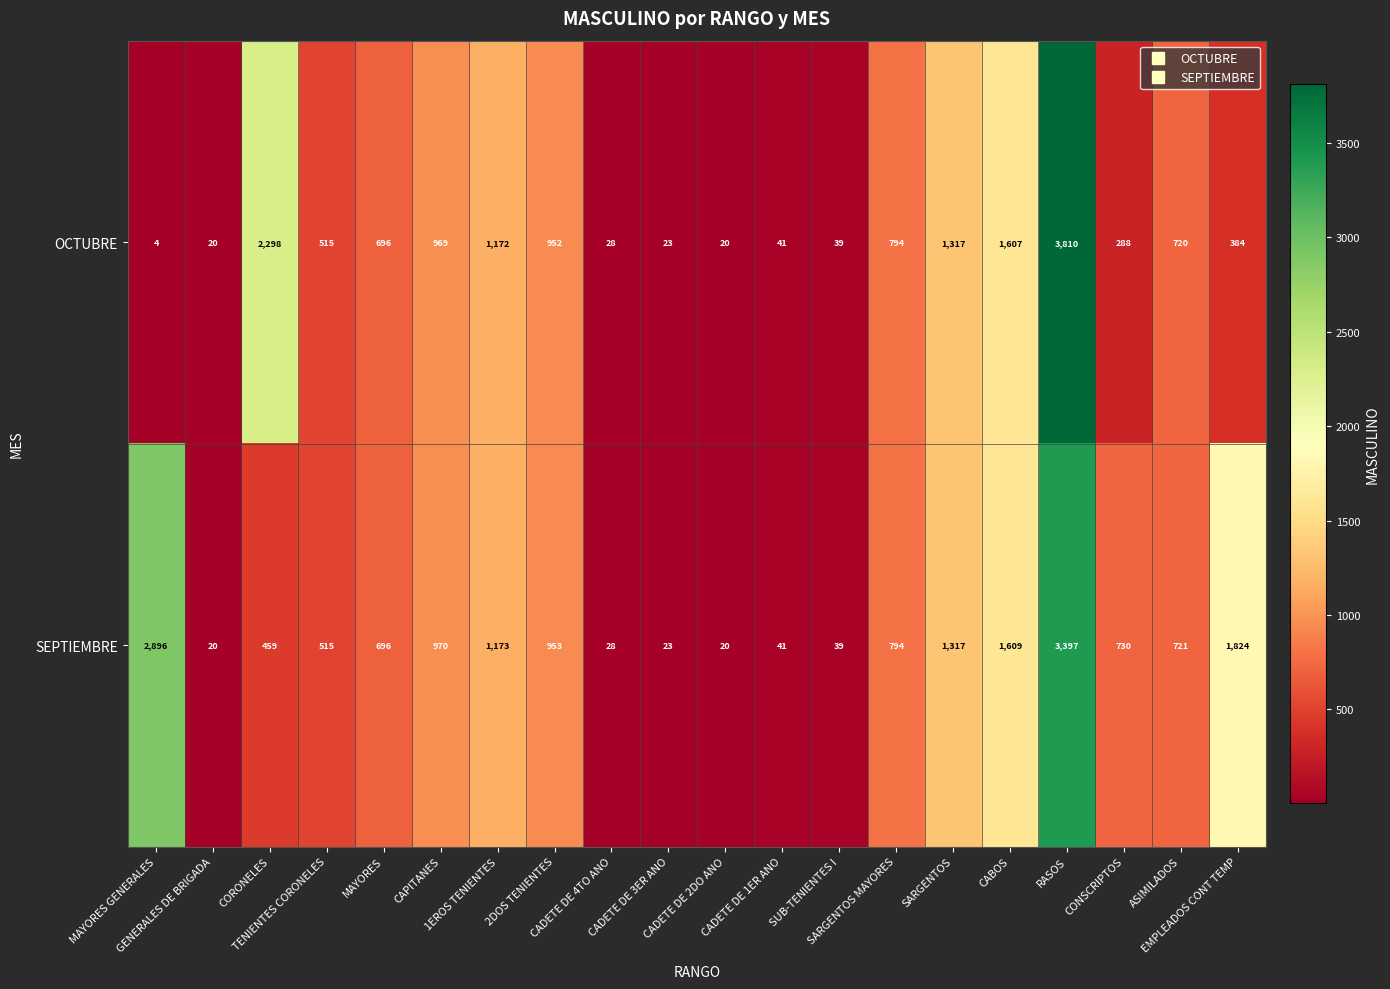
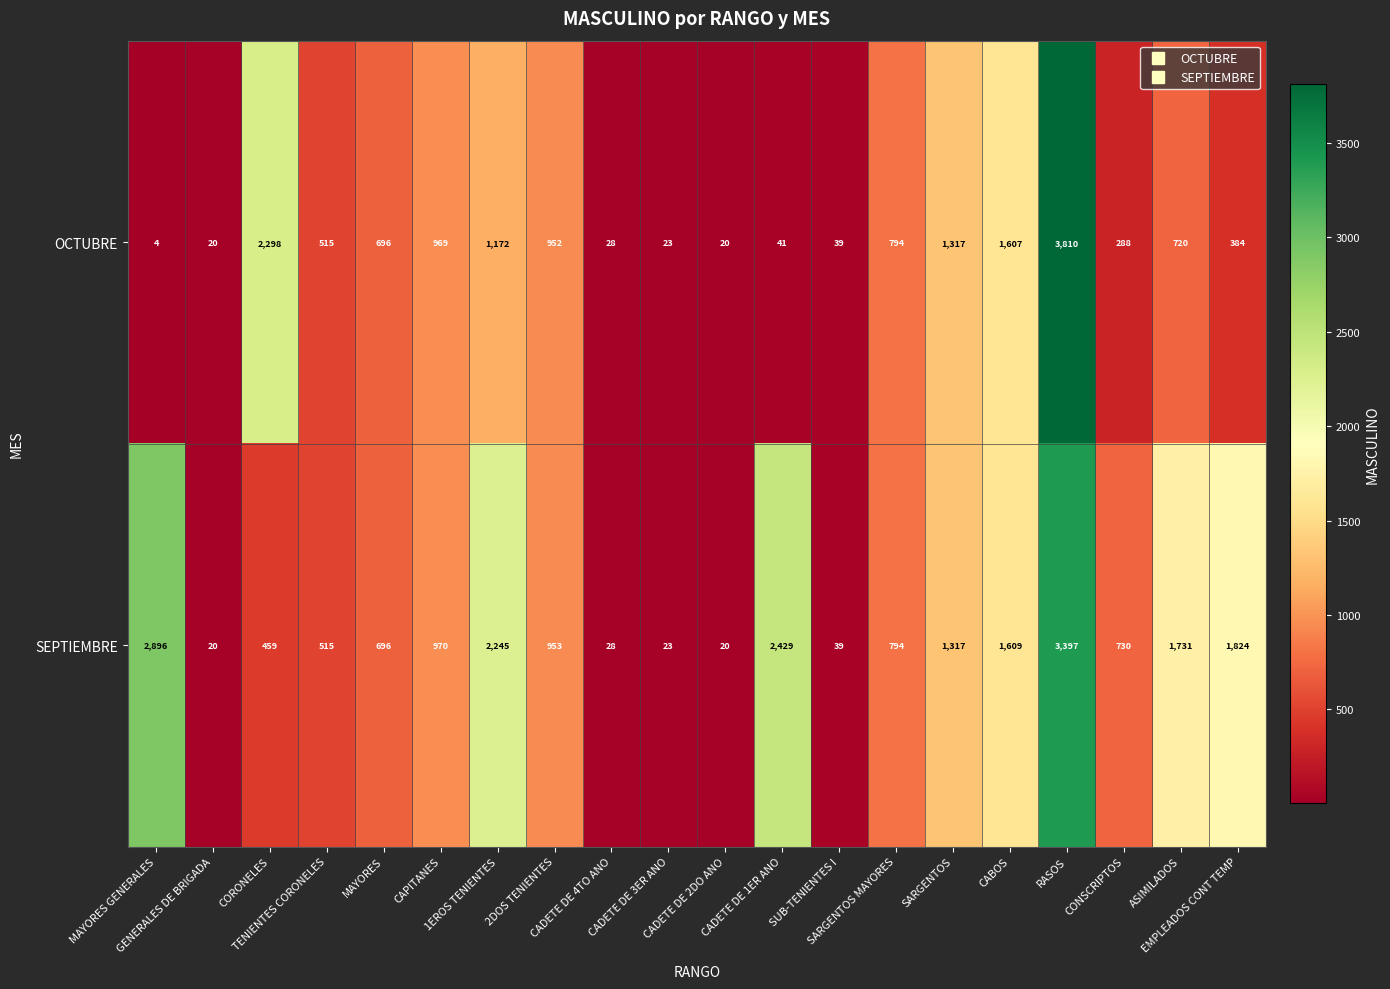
SEPTIEMBRE, 1EROS TENIENTES: 1,173 -> 2,245
SEPTIEMBRE, CADETE DE 1ER ANO: 41 -> 2,429
SEPTIEMBRE, ASIMILADOS: 721 -> 1,731
